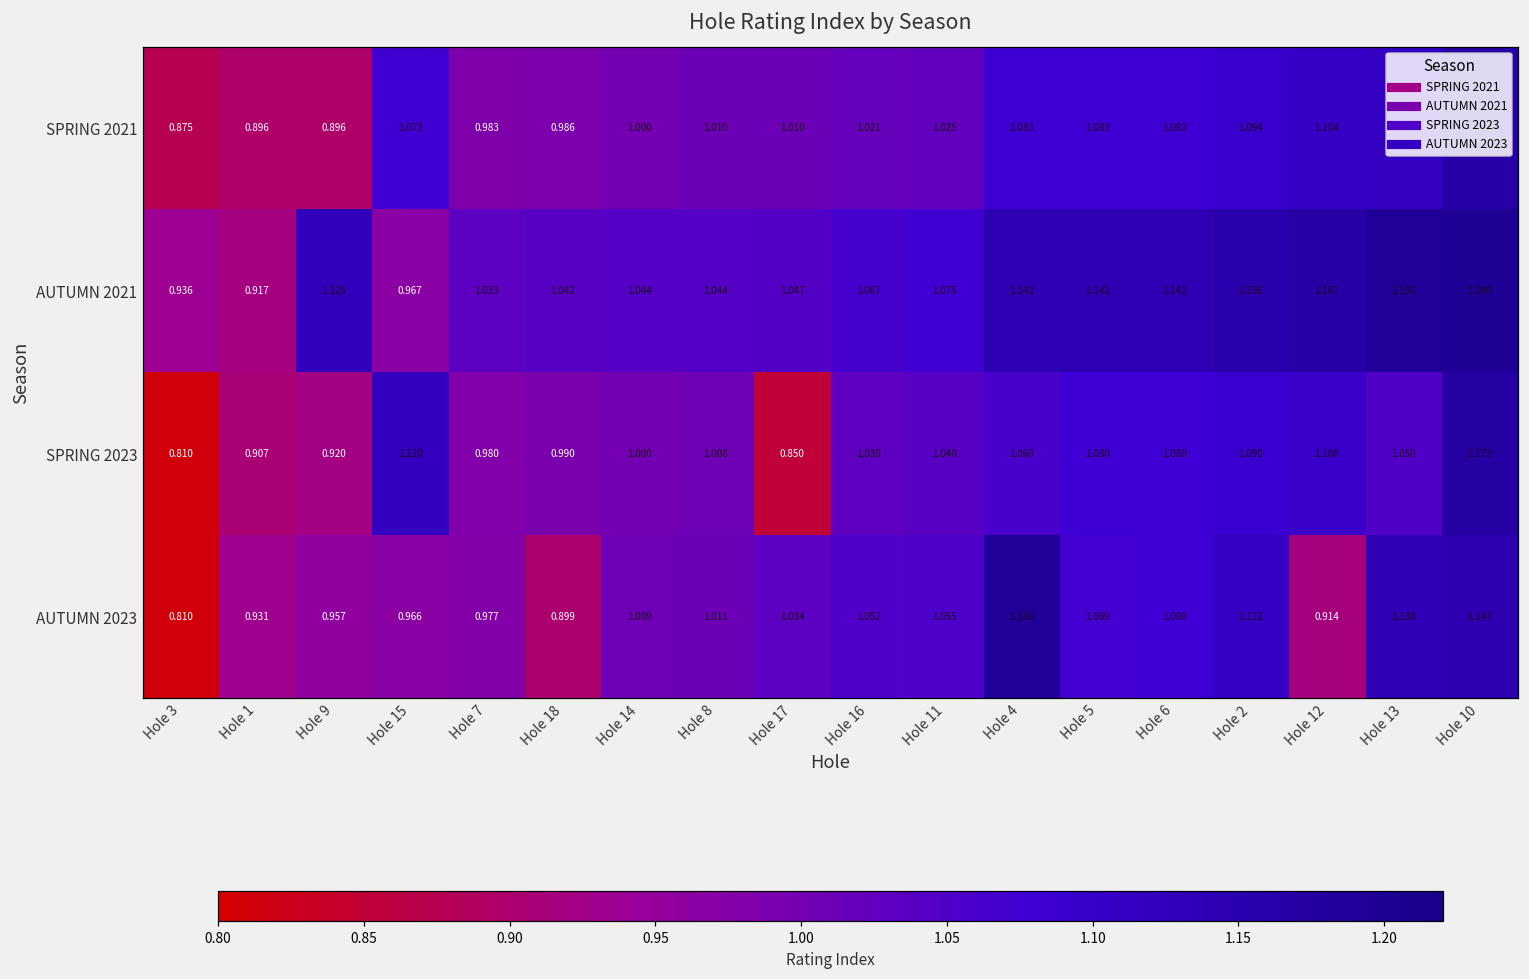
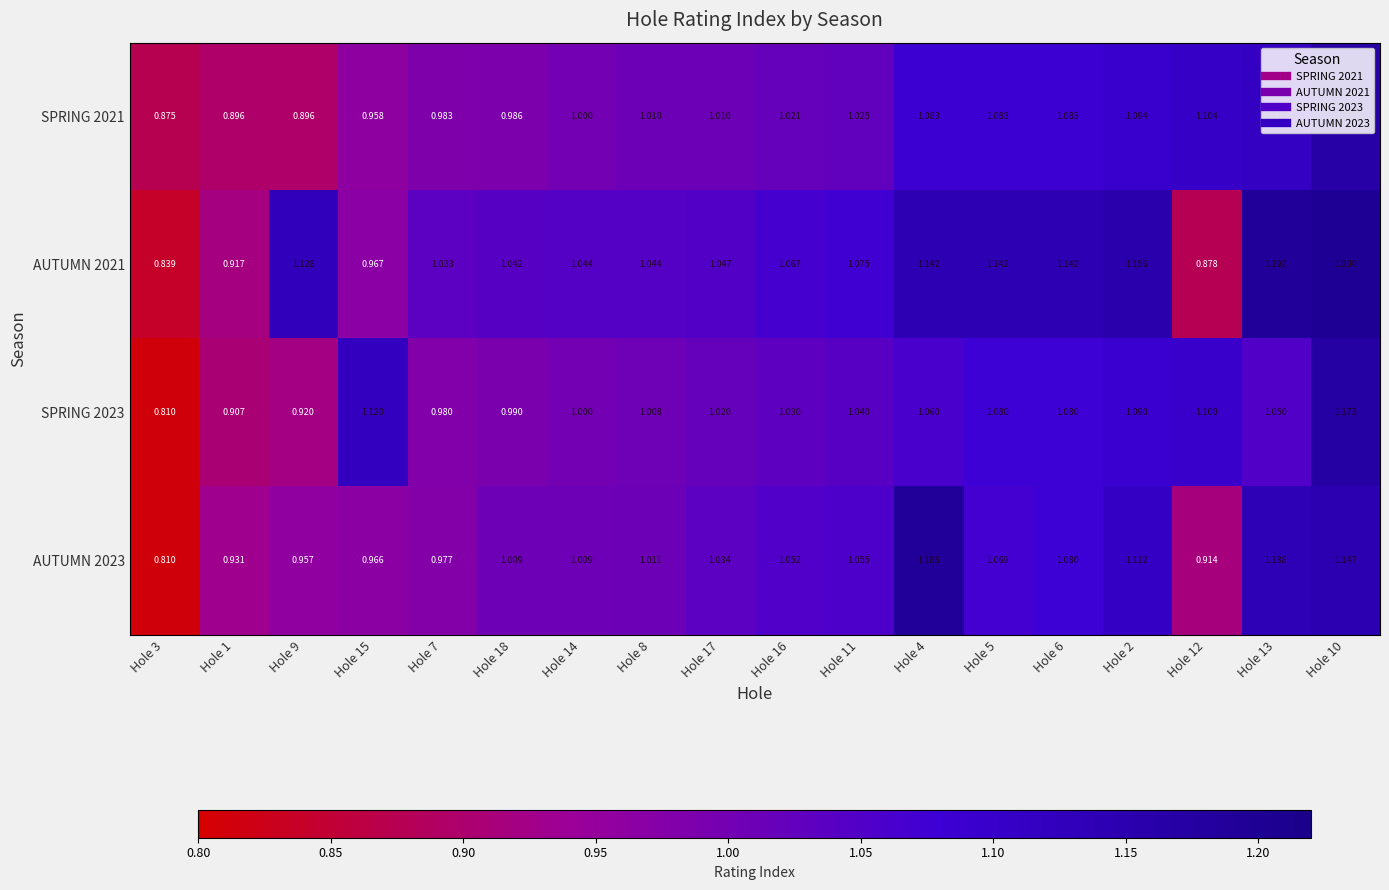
SPRING 2021, Hole 15: 1.073 -> 0.958
AUTUMN 2021, Hole 3: 0.936 -> 0.839
AUTUMN 2021, Hole 12: 1.167 -> 0.878
SPRING 2023, Hole 17: 0.850 -> 1.020
AUTUMN 2023, Hole 18: 0.899 -> 1.009
